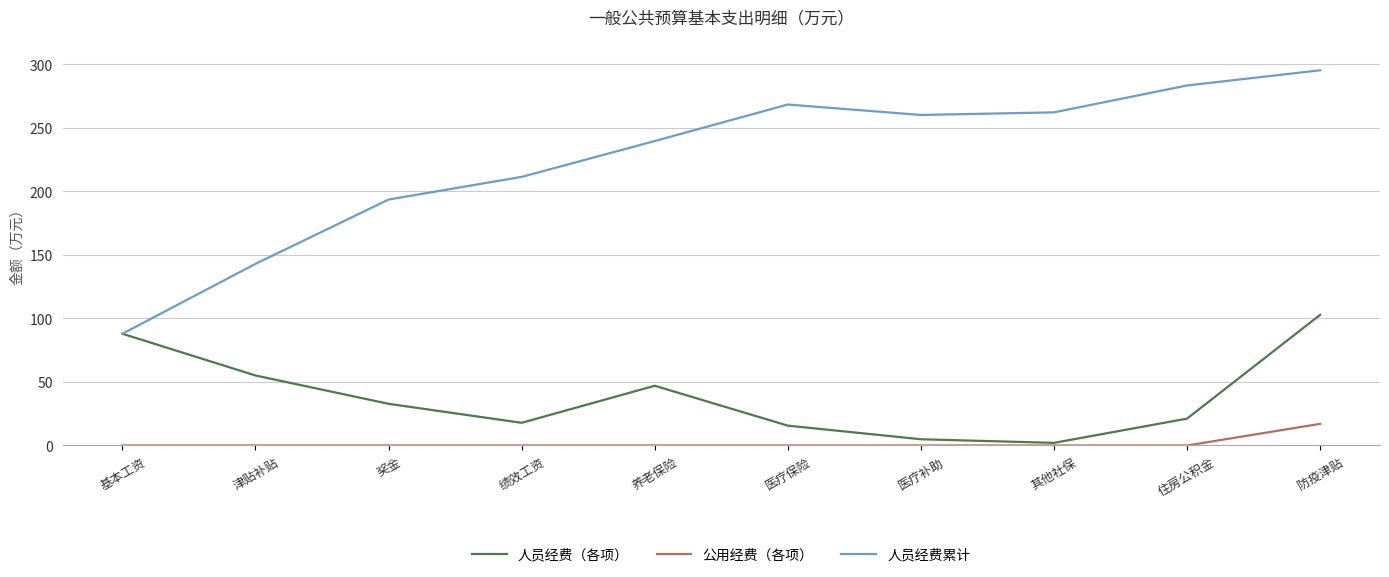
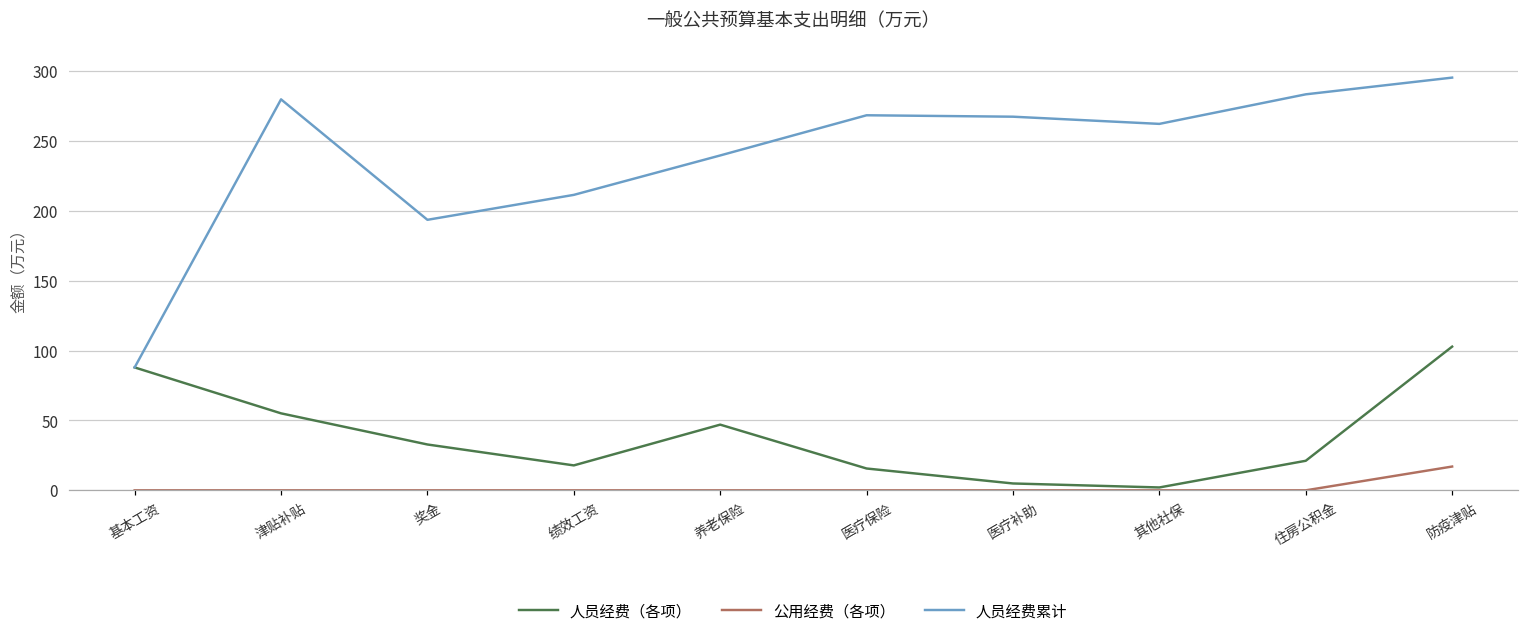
人员经费累计, 津贴补贴: 143 -> 280
人员经费累计, 医疗补助: 260 -> 267
